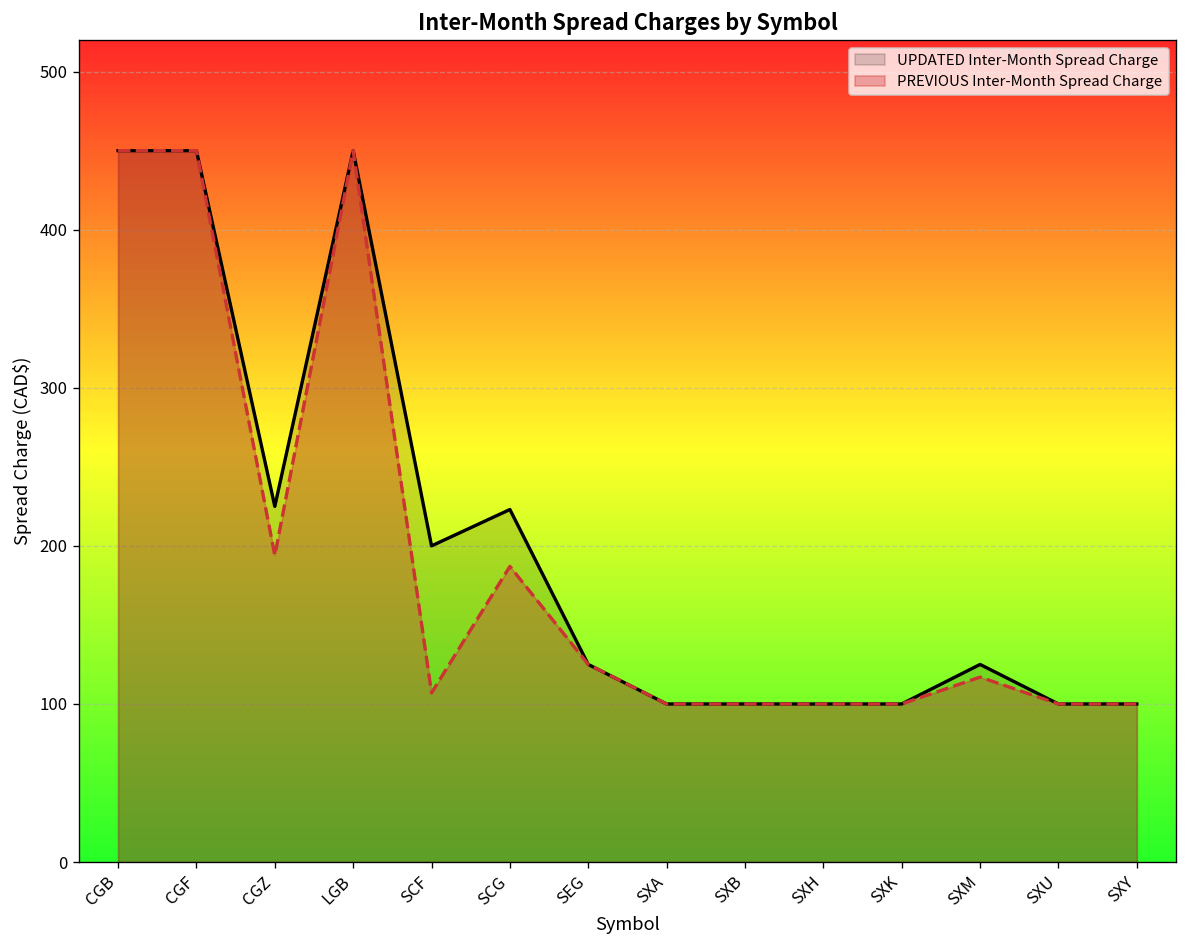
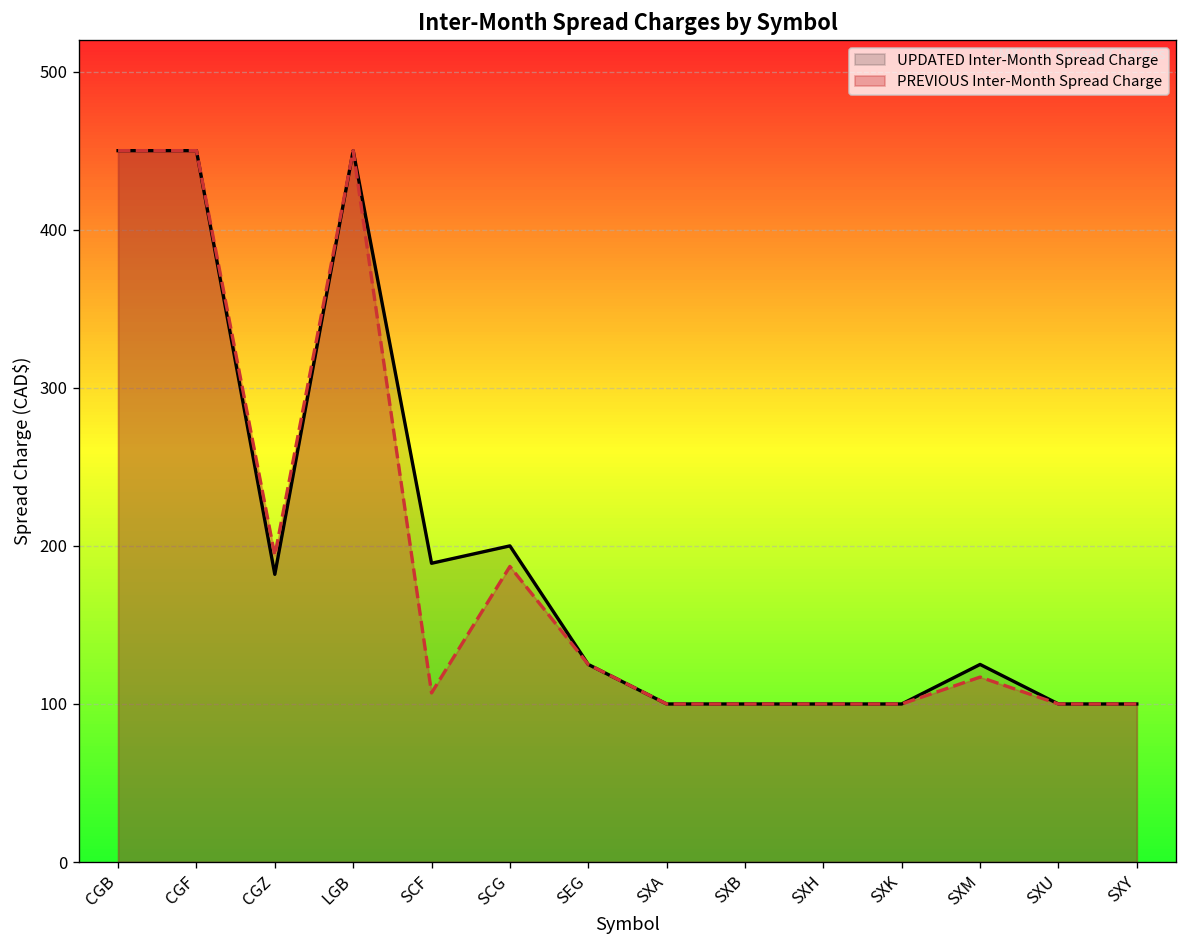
UPDATED Inter-Month Spread Charge, CGZ: 225 -> 182
UPDATED Inter-Month Spread Charge, SCF: 200 -> 189
UPDATED Inter-Month Spread Charge, SCG: 223 -> 200
